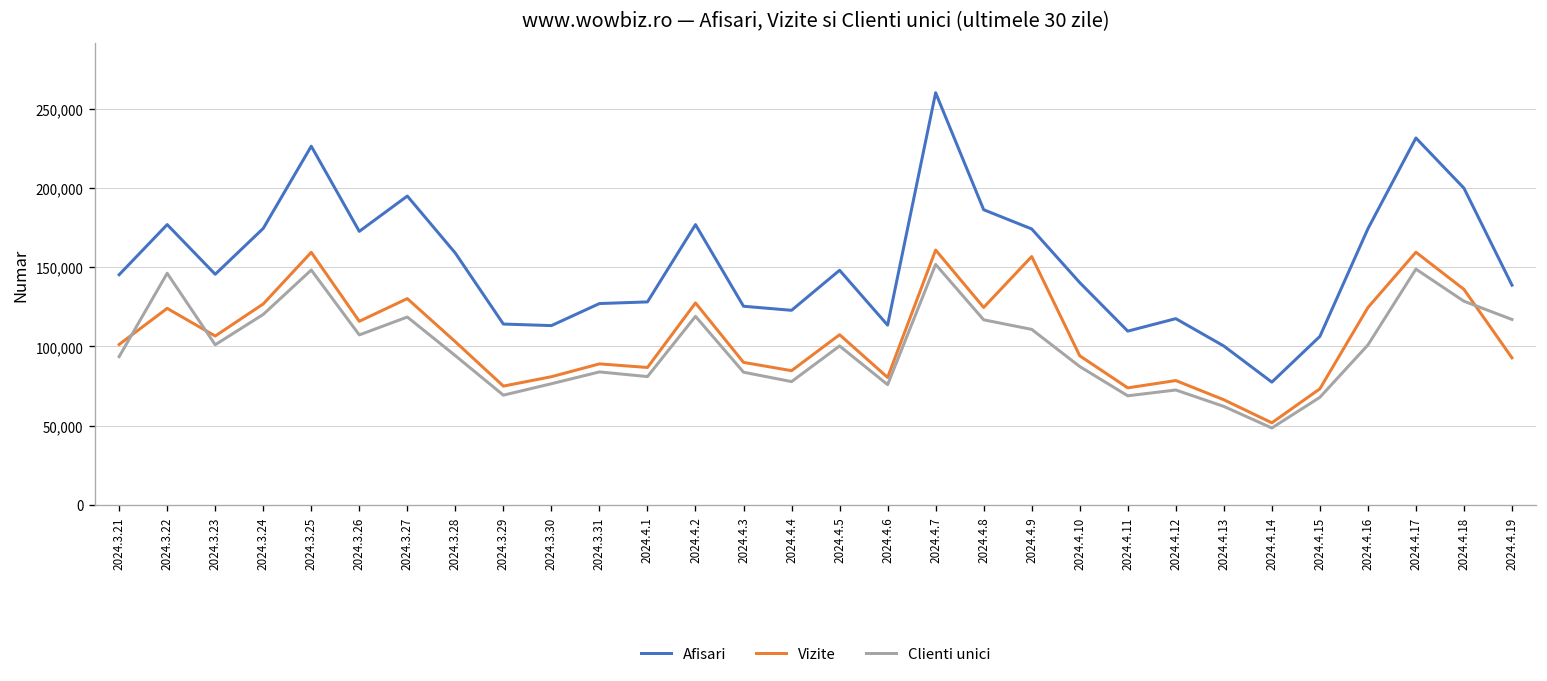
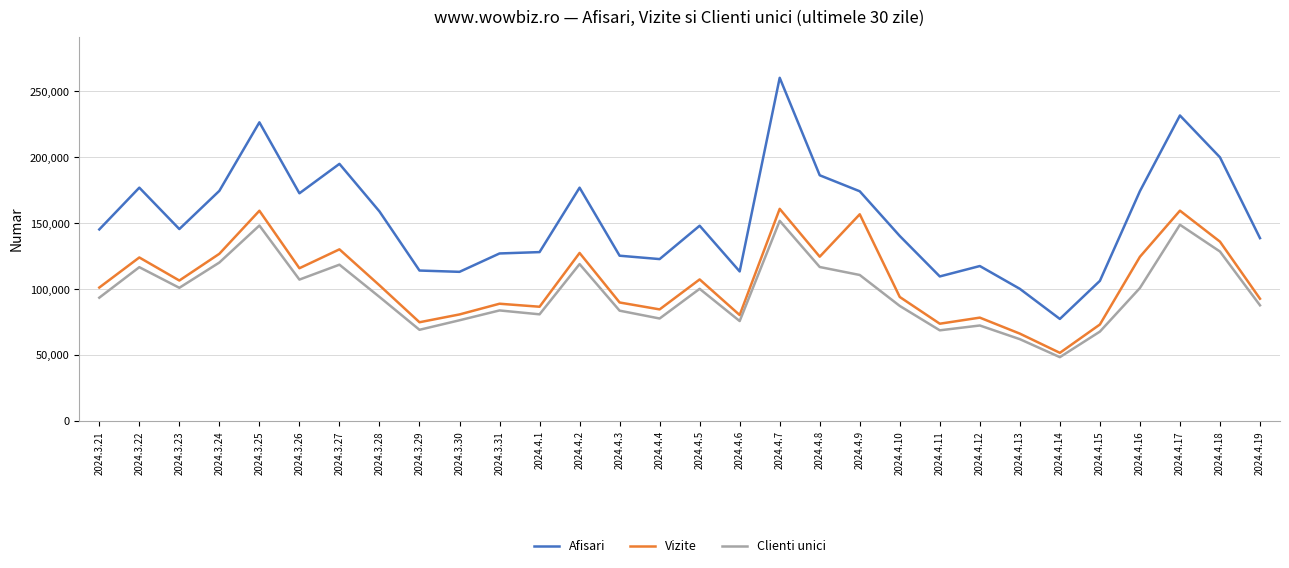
Clienti unici, 2024.3.22: 146,000 -> 117,000
Clienti unici, 2024.4.19: 117,000 -> 88,000
